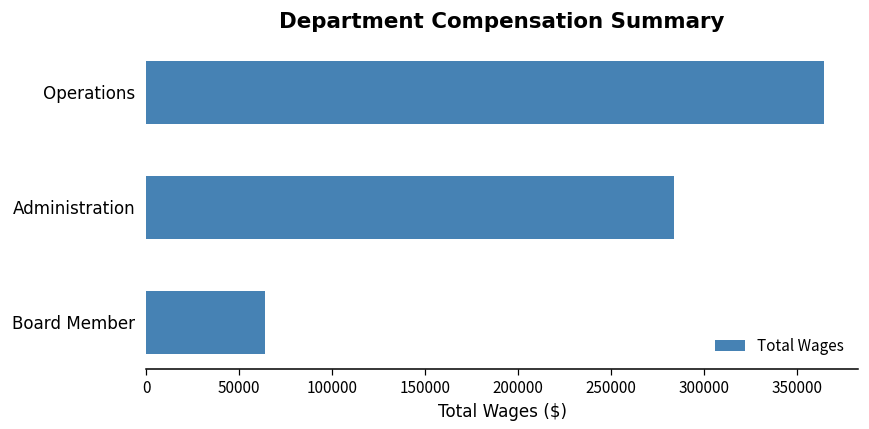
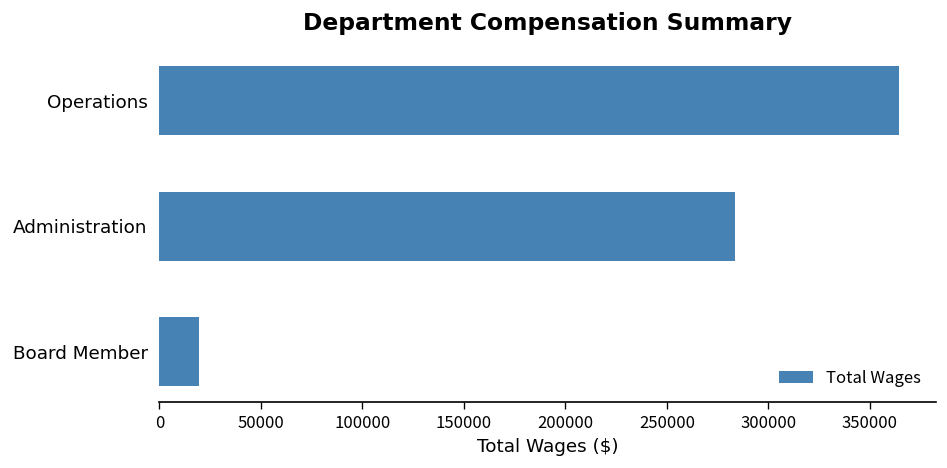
Board Member: 64000 -> 20000
